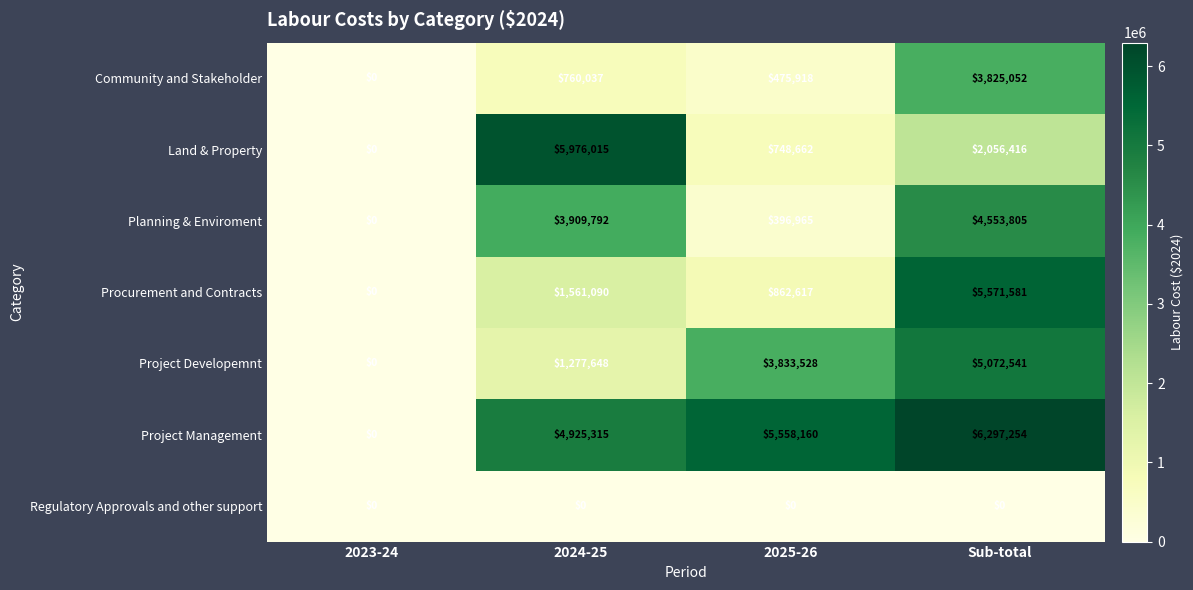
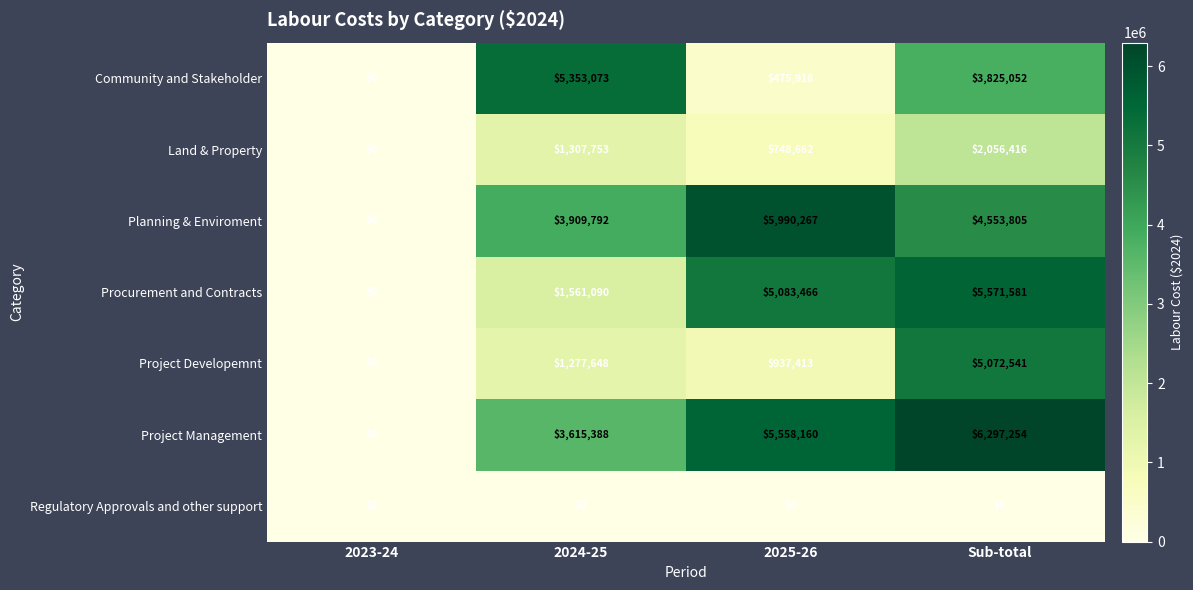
Community and Stakeholder, 2024-25: $760,037 -> $5,353,073
Land & Property, 2024-25: $5,976,015 -> $1,307,753
Planning & Enviroment, 2025-26: $396,965 -> $5,990,267
Procurement and Contracts, 2025-26: $862,617 -> $5,083,466
Project Developemnt, 2025-26: $3,833,528 -> $937,413
Project Management, 2024-25: $4,925,315 -> $3,615,388
